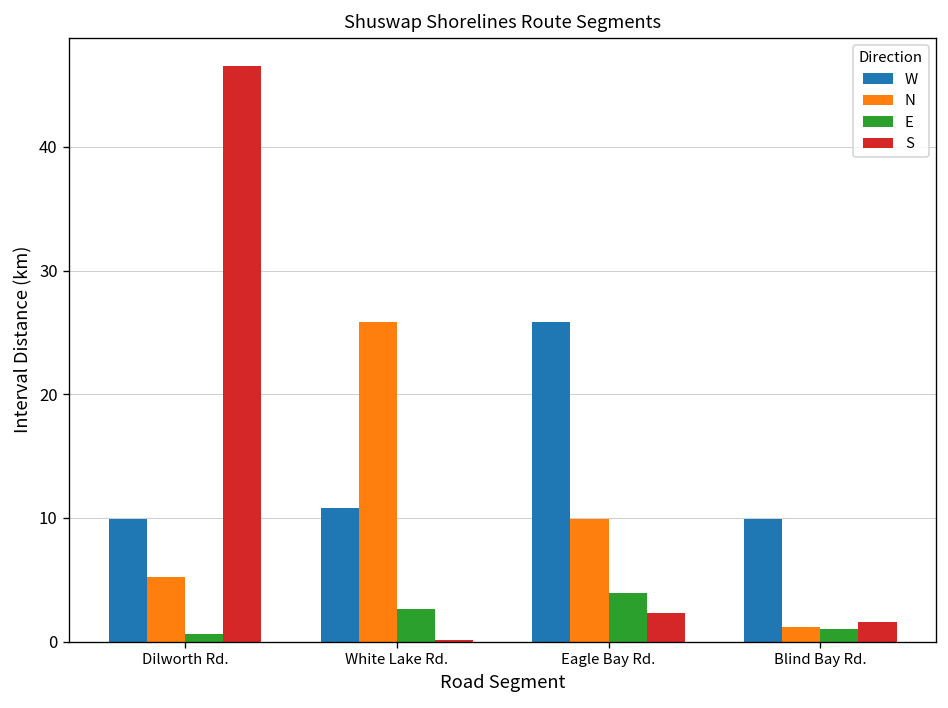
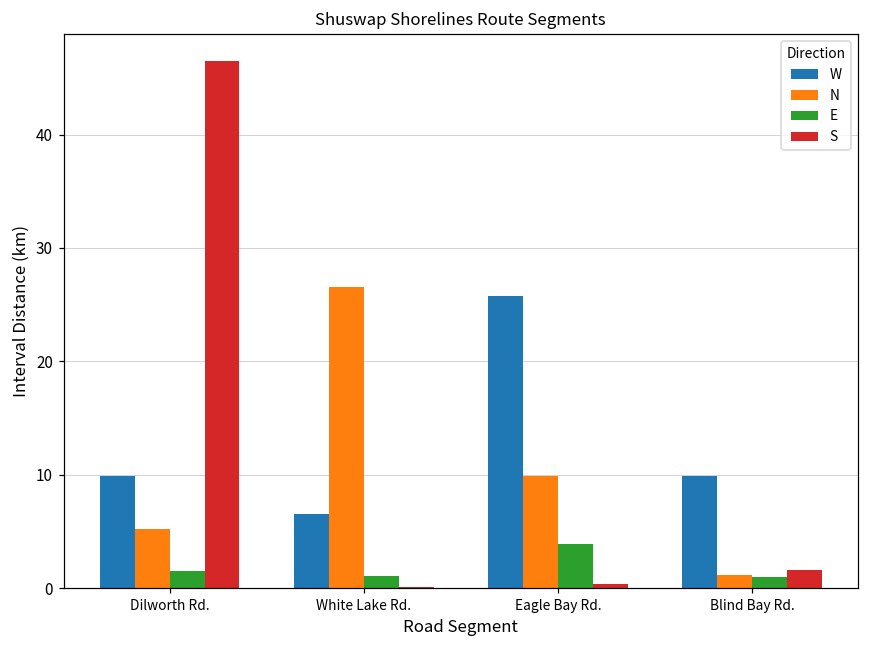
E, Dilworth Rd.: 0.6 -> 1.5
W, White Lake Rd.: 10.8 -> 6.5
N, White Lake Rd.: 25.8 -> 26.6
E, White Lake Rd.: 2.6 -> 1.1
S, Eagle Bay Rd.: 2.3 -> 0.4
